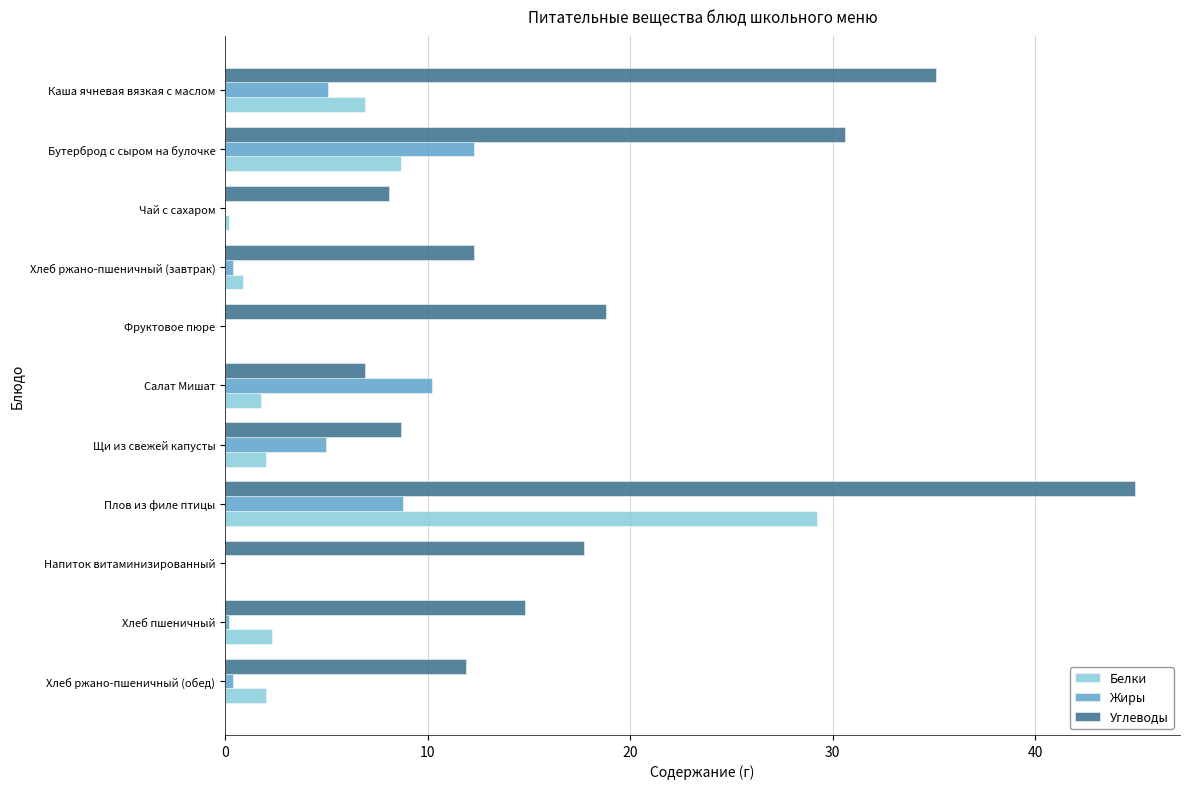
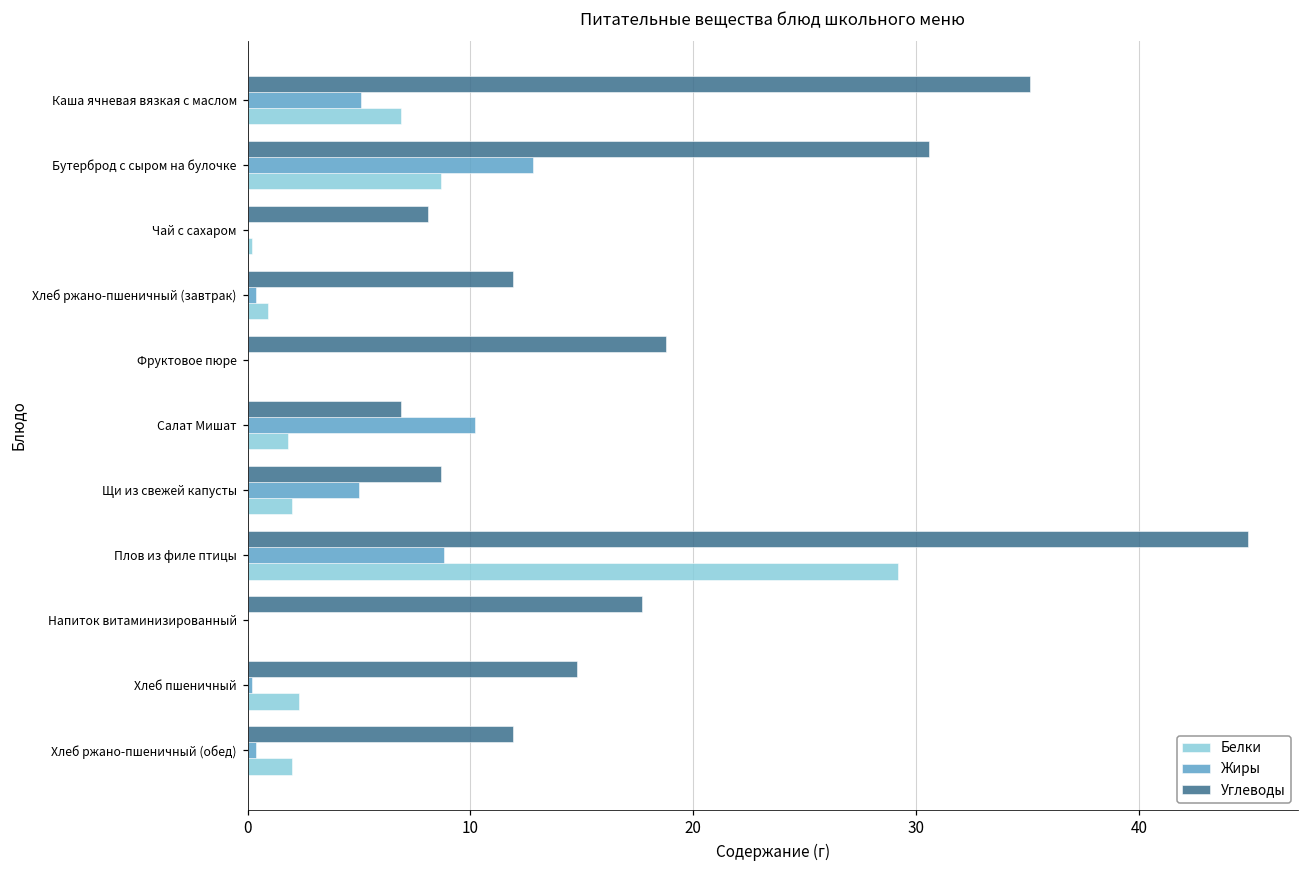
Жиры, Бутерброд с сыром на булочке: 12.3 -> 12.8
Углеводы, Хлеб ржано-пшеничный (завтрак): 12.3 -> 11.9
